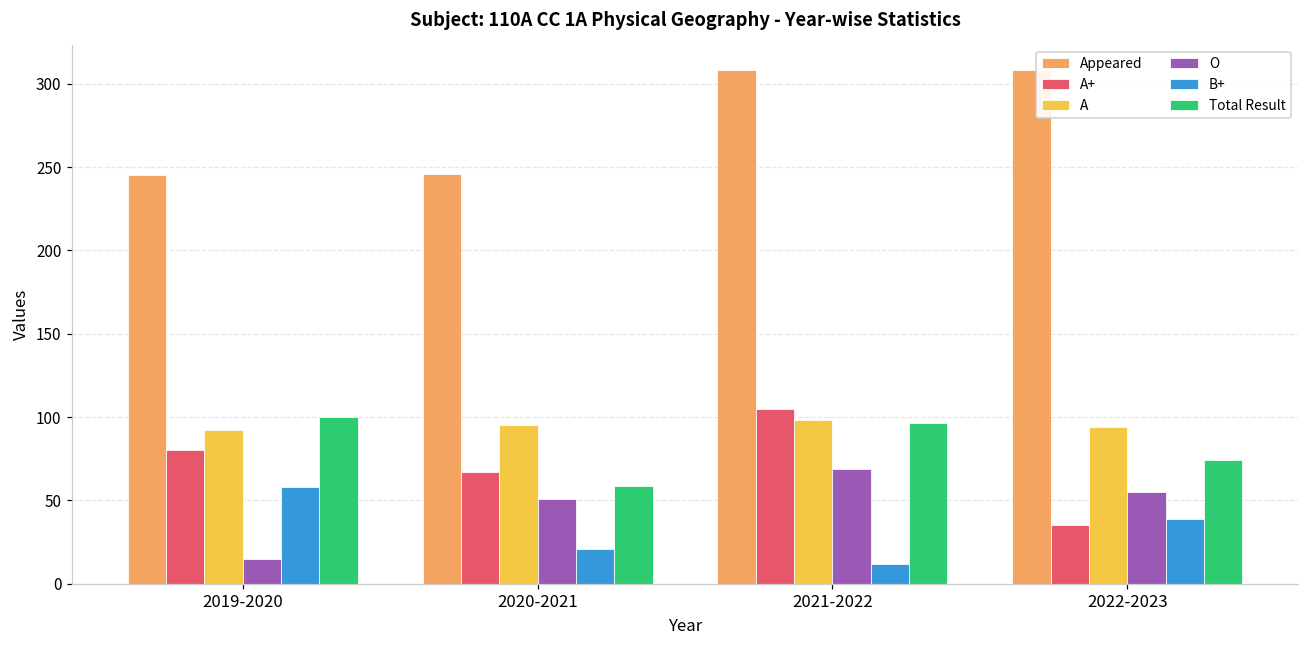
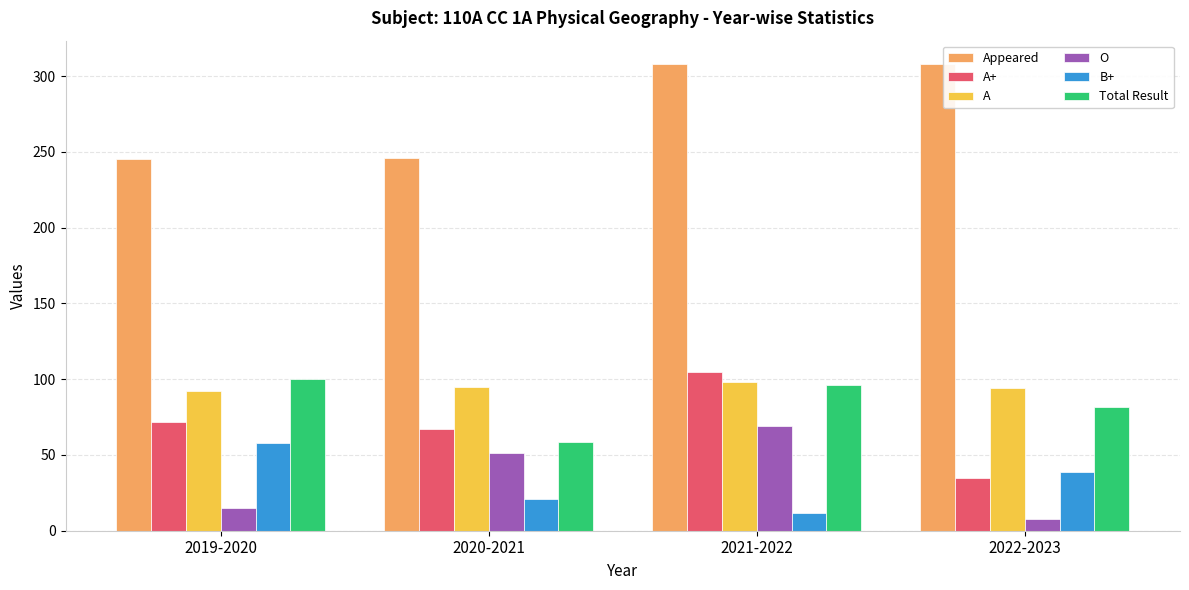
A+, 2019-2020: 80 -> 72
O, 2022-2023: 55 -> 8
Total Result, 2022-2023: 74 -> 82
